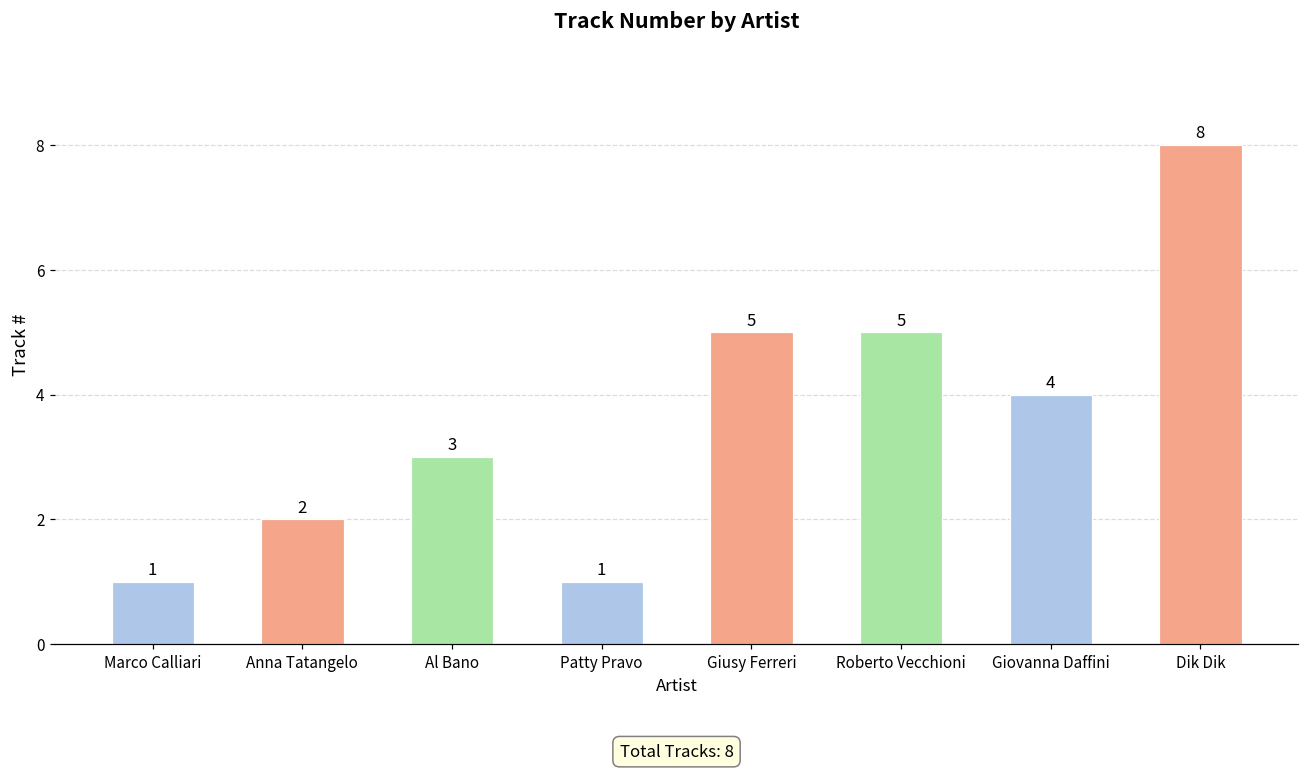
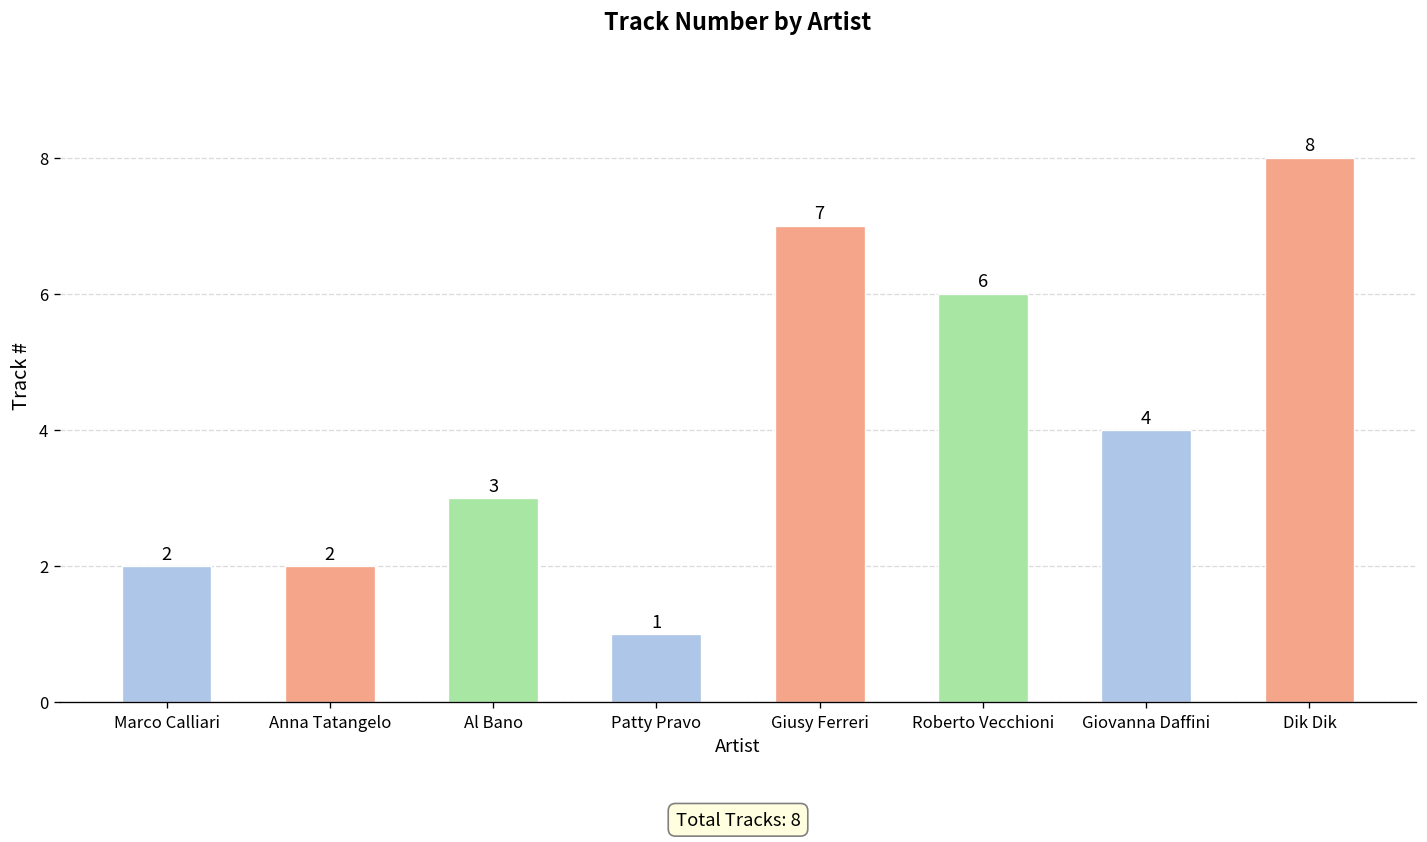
Marco Calliari: 1 -> 2
Giusy Ferreri: 5 -> 7
Roberto Vecchioni: 5 -> 6
